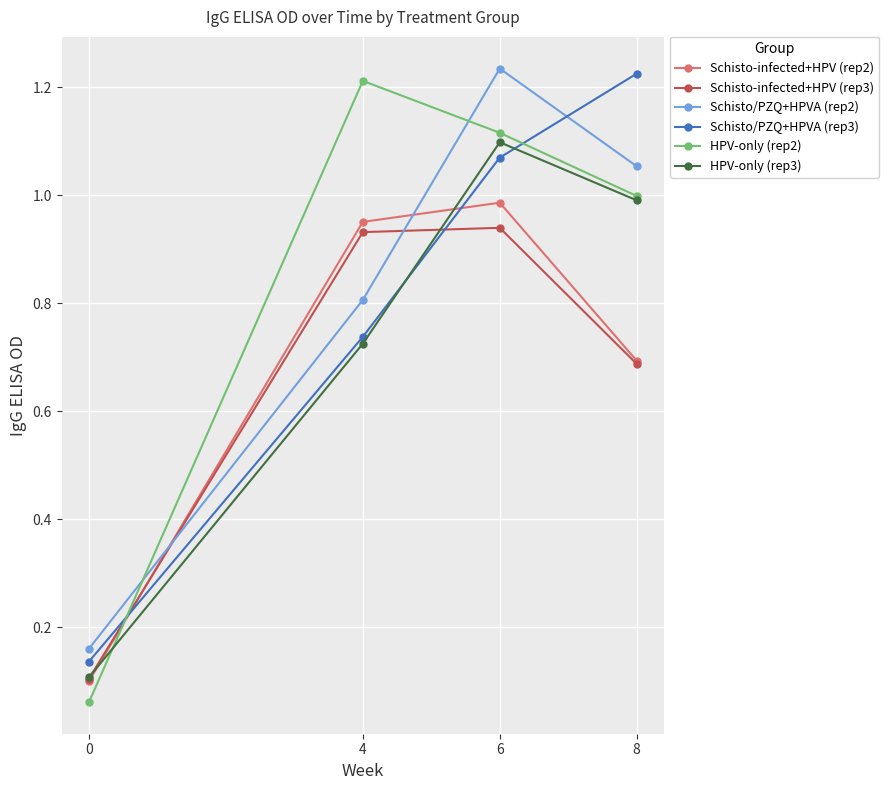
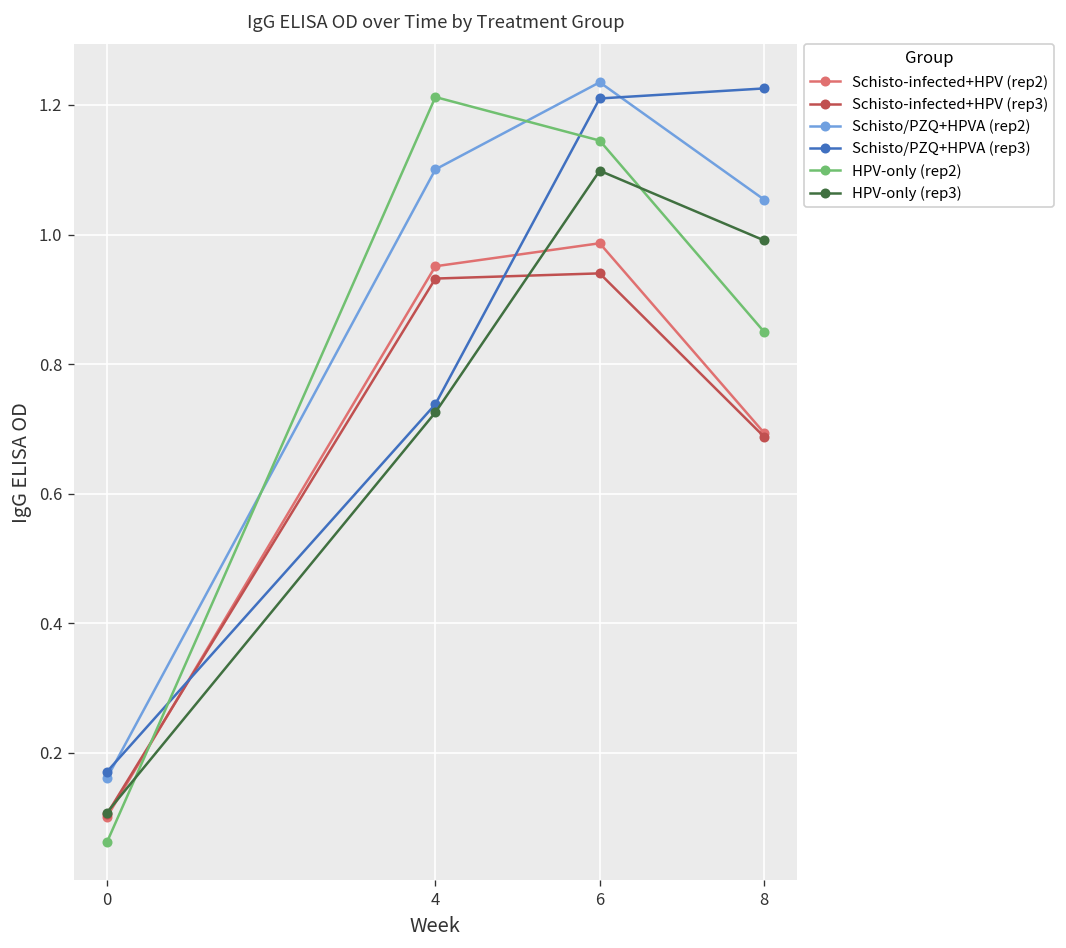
Schisto/PZQ+HPVA (rep3), 0: 0.14 -> 0.17
Schisto/PZQ+HPVA (rep2), 4: 0.81 -> 1.10
Schisto/PZQ+HPVA (rep3), 6: 1.07 -> 1.21
HPV-only (rep2), 6: 1.12 -> 1.15
HPV-only (rep2), 8: 1.00 -> 0.85
